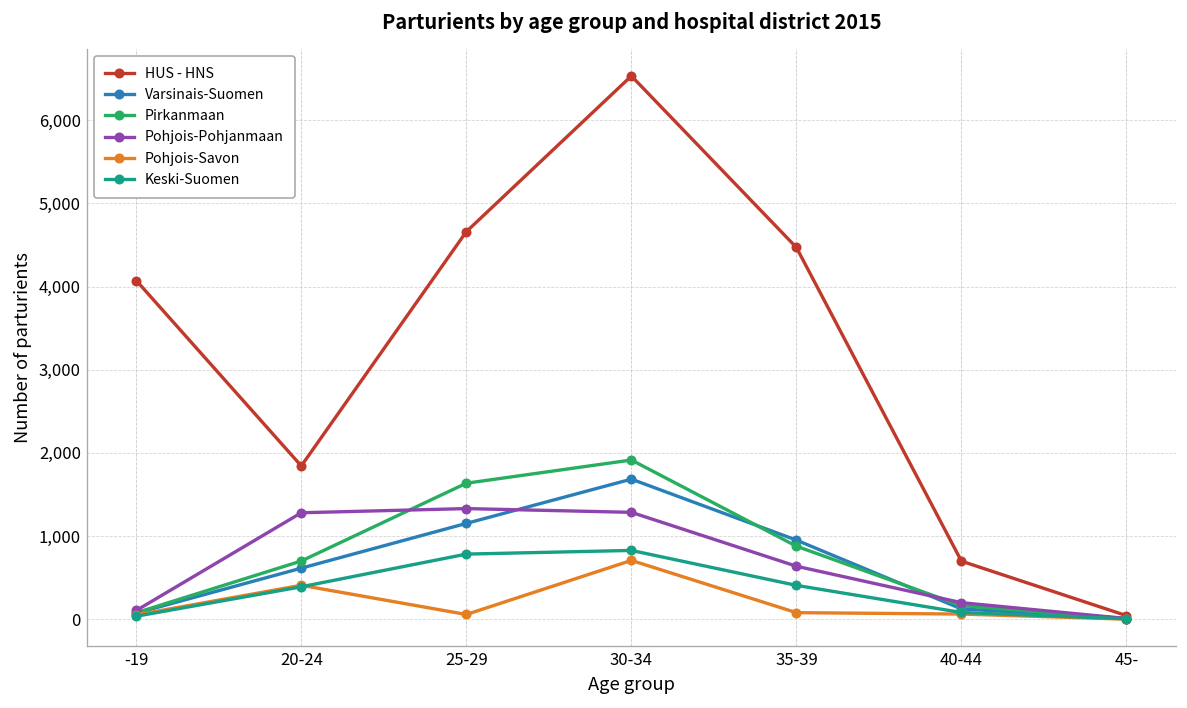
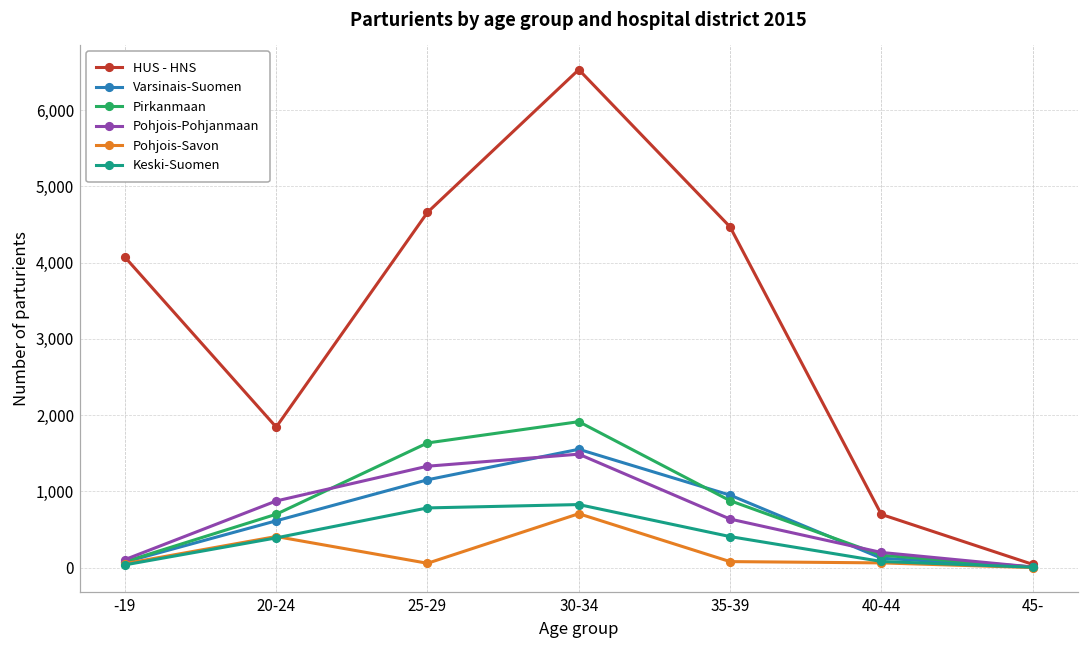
Pohjois-Pohjanmaan, 20-24: 1,300 -> 900
Varsinais-Suomen, 30-34: 1,700 -> 1,600
Pohjois-Pohjanmaan, 30-34: 1,300 -> 1,500
